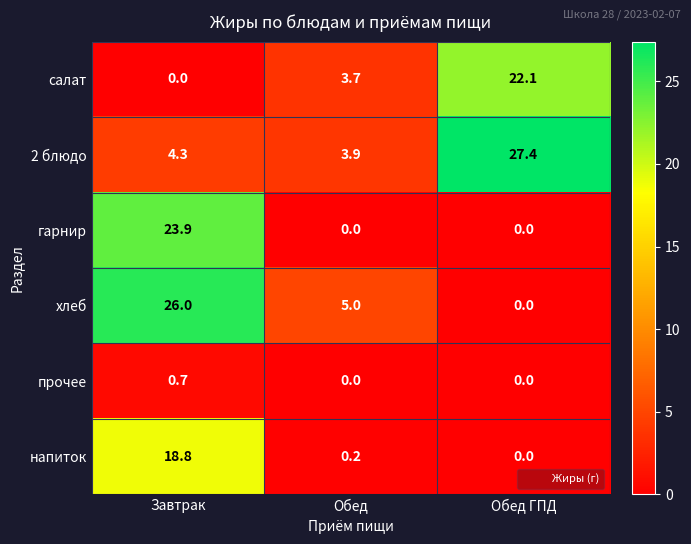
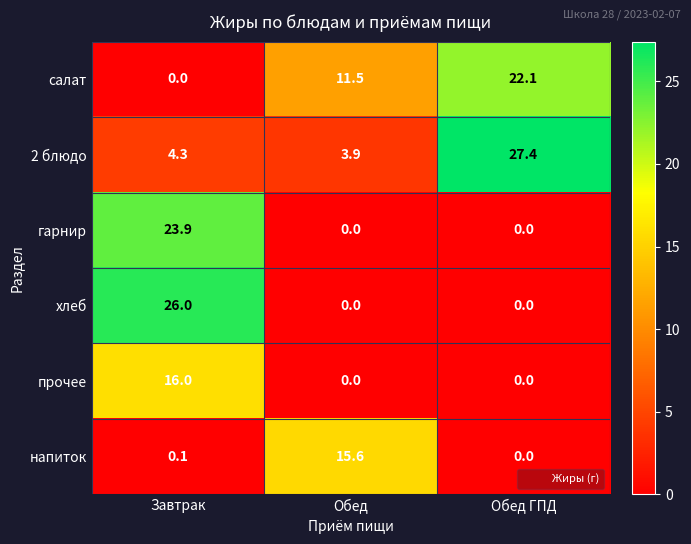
салат, Обед: 3.7 -> 11.5
хлеб, Обед: 5.0 -> 0.0
прочее, Завтрак: 0.7 -> 16.0
напиток, Завтрак: 18.8 -> 0.1
напиток, Обед: 0.2 -> 15.6
